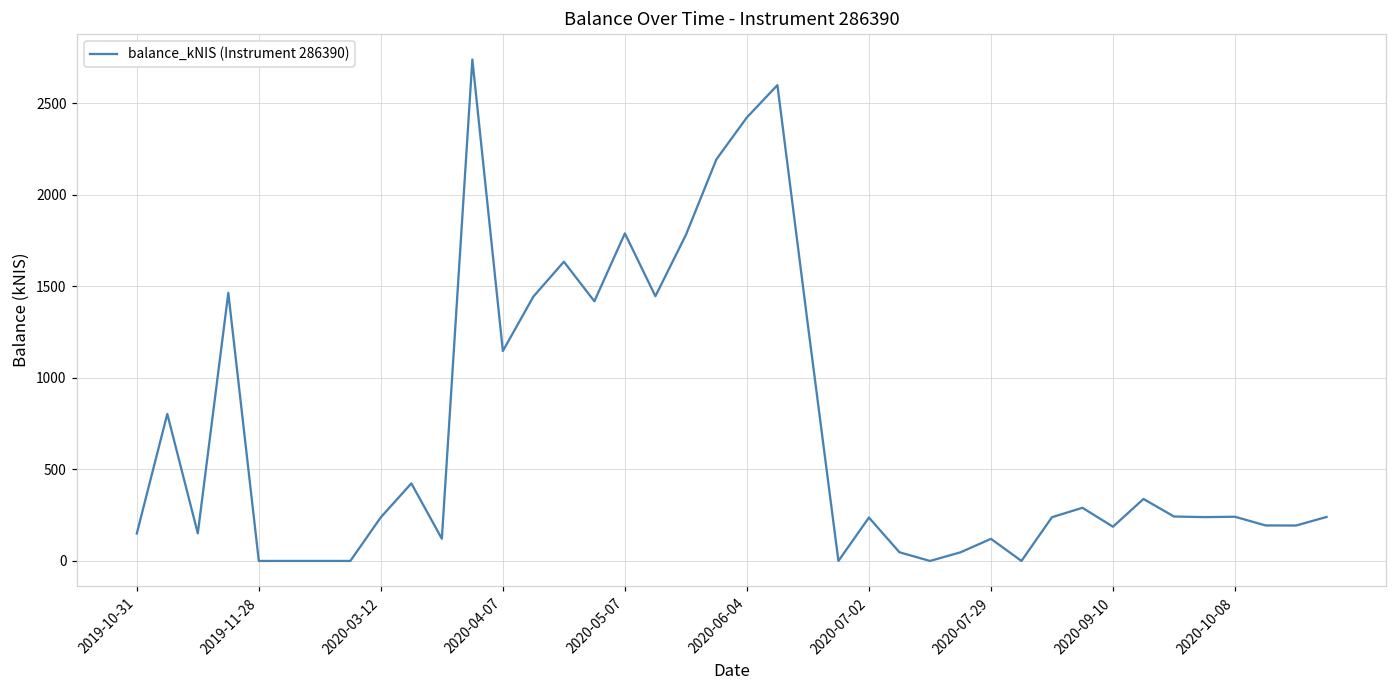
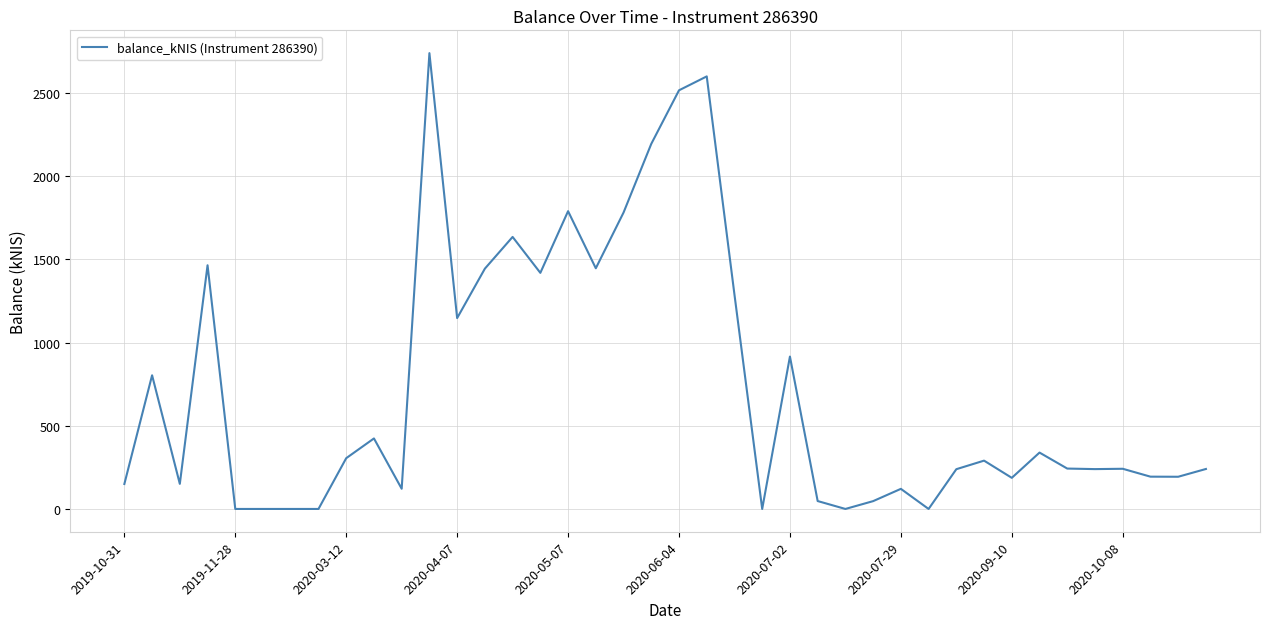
2020-03-12: 240 -> 310
2020-06-04: 2420 -> 2520
2020-07-02: 240 -> 920
